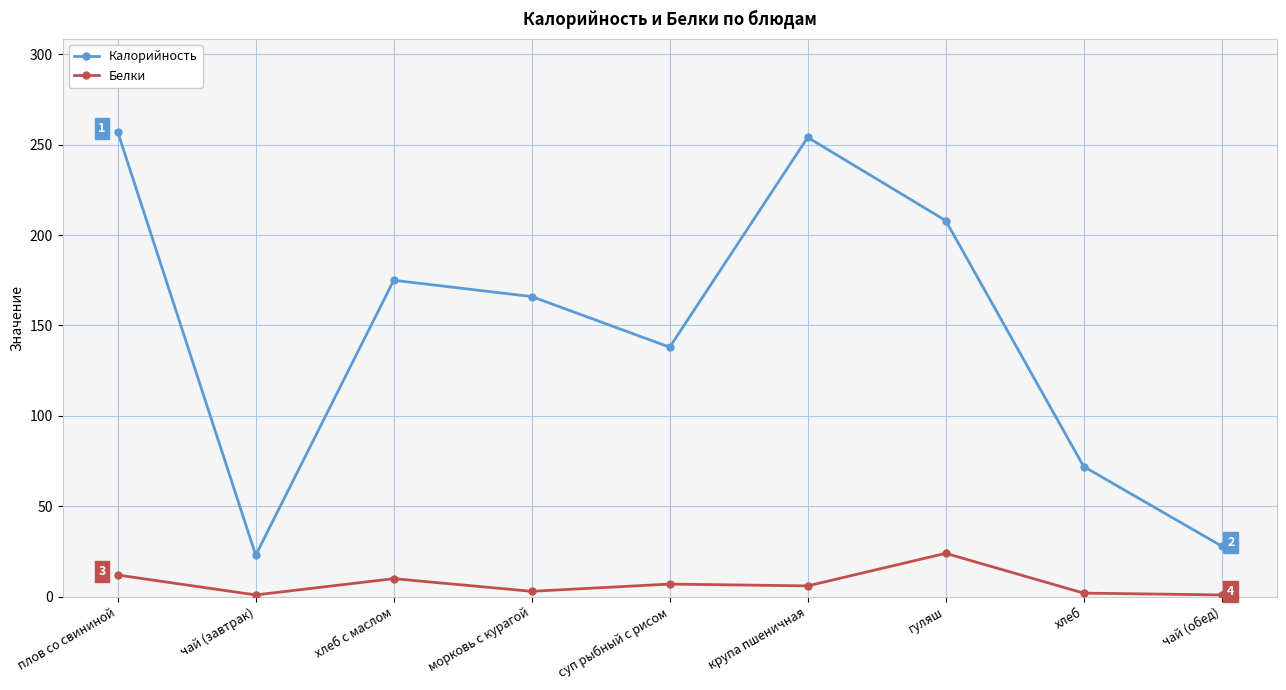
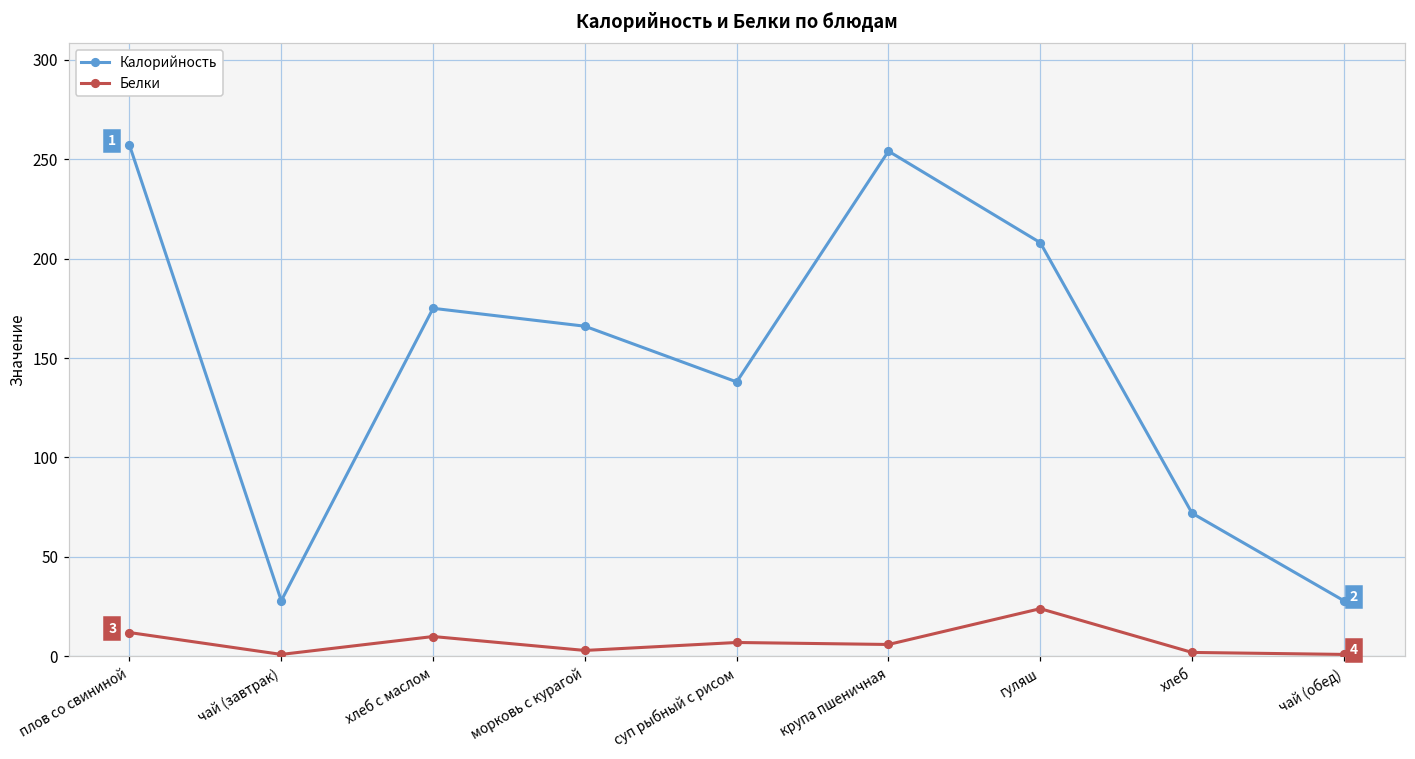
Калорийность, чай (завтрак): 23 -> 28
